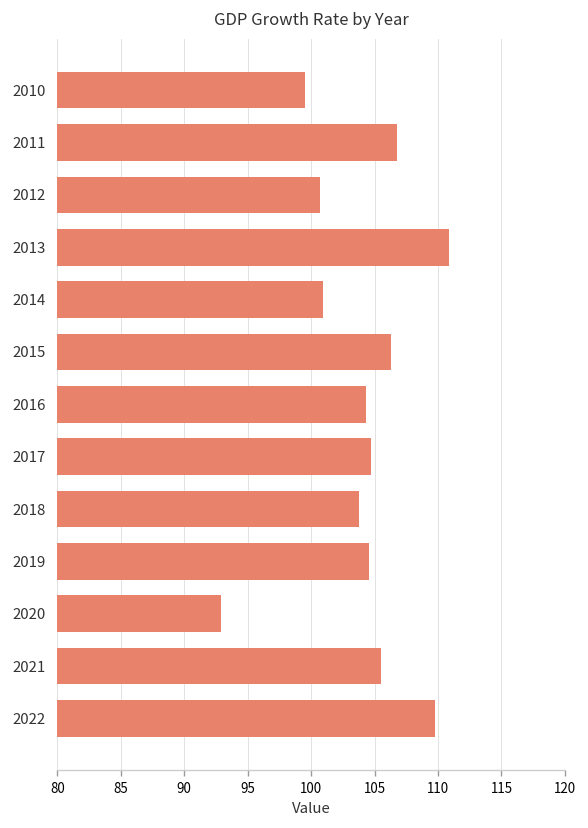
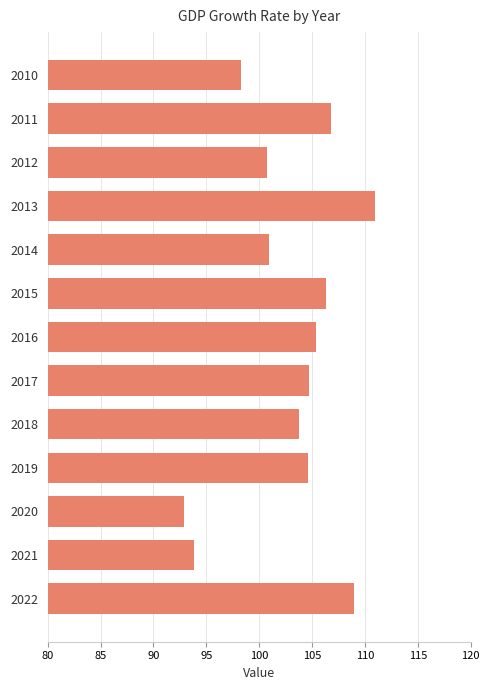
2010: 99.5 -> 98.3
2016: 104.3 -> 105.4
2021: 105.5 -> 93.8
2022: 109.8 -> 109.0
